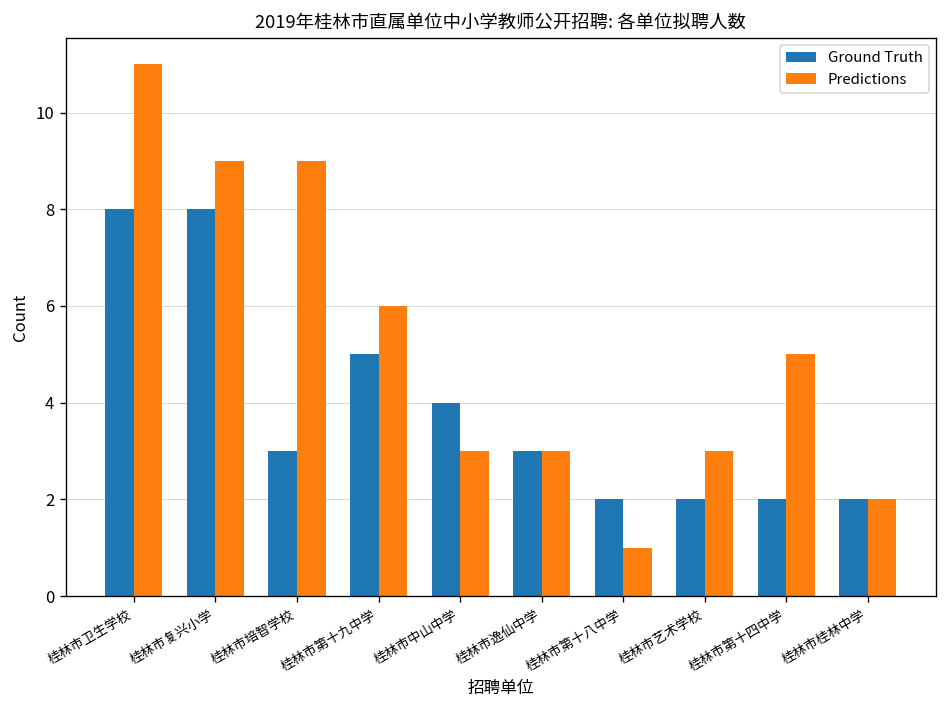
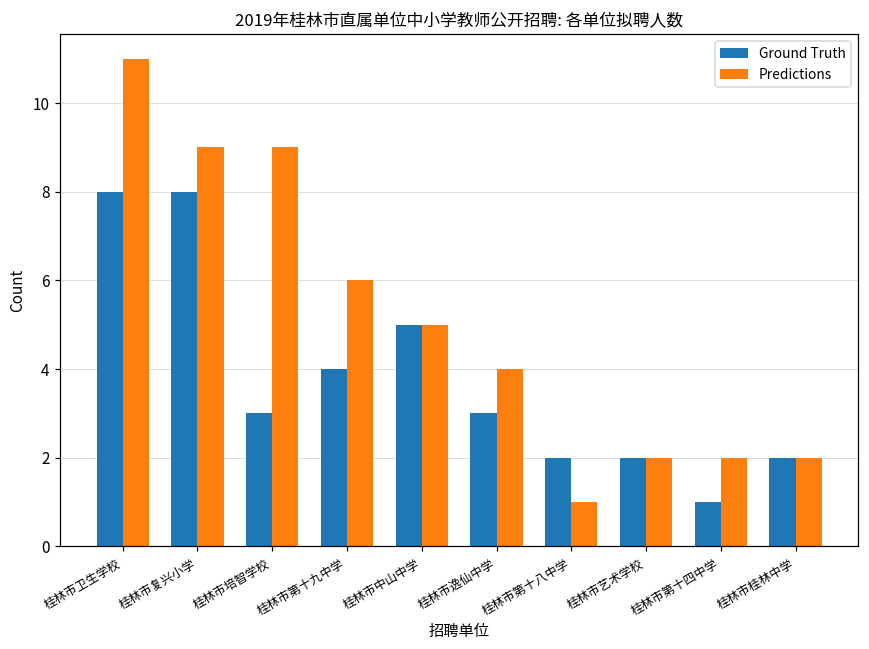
Ground Truth, 桂林市第十九中学: 5 -> 4
Ground Truth, 桂林市中山中学: 4 -> 5
Predictions, 桂林市中山中学: 3 -> 5
Predictions, 桂林市逸仙中学: 3 -> 4
Predictions, 桂林市艺术学校: 3 -> 2
Ground Truth, 桂林市第十四中学: 2 -> 1
Predictions, 桂林市第十四中学: 5 -> 2
